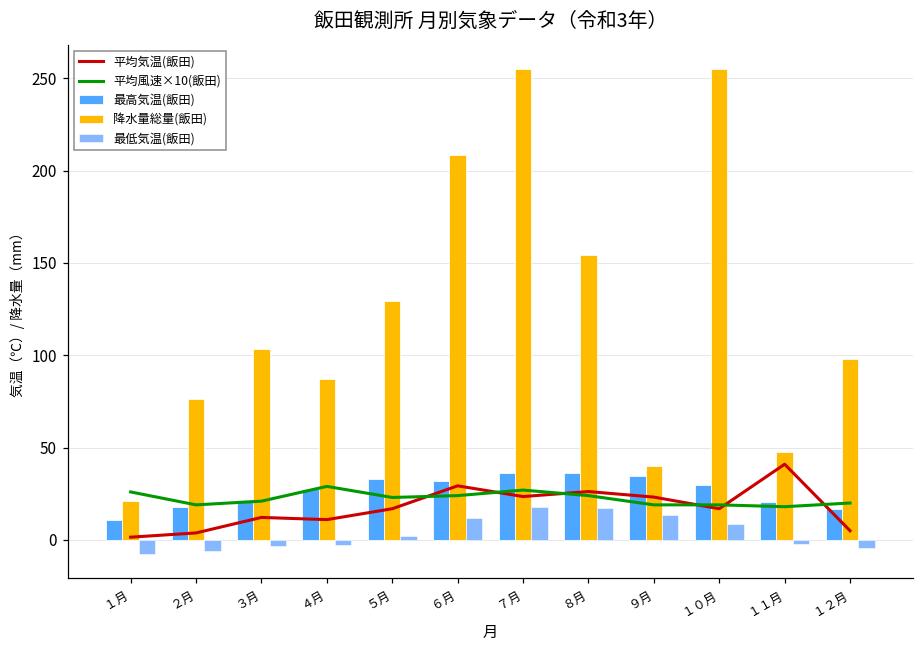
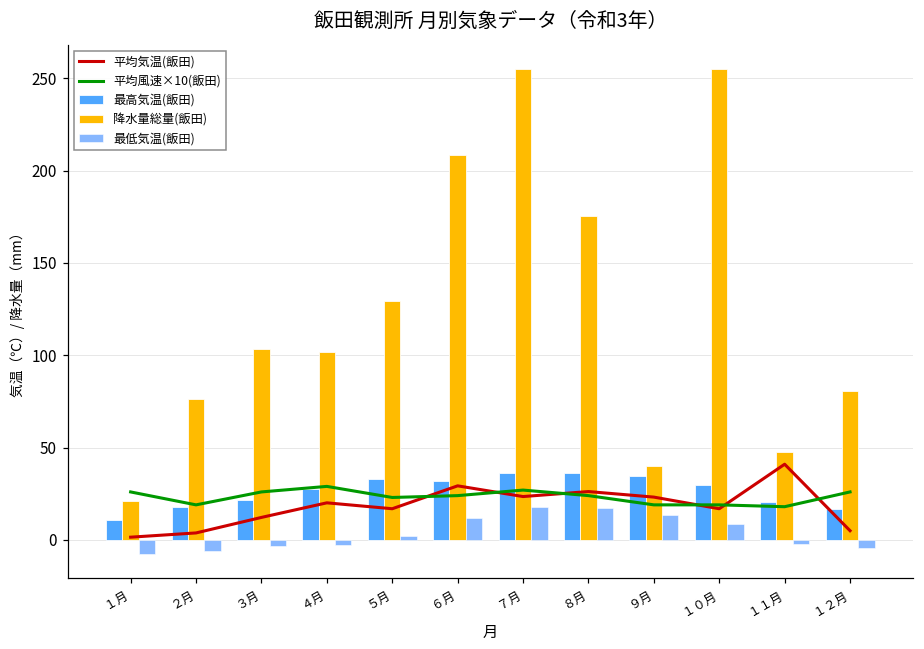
平均風速×10(飯田), ３月: 21 -> 26
平均気温(飯田), ４月: 11 -> 20
降水量総量(飯田), ４月: 87 -> 102
降水量総量(飯田), ８月: 155 -> 176
平均風速×10(飯田), １２月: 20 -> 26
降水量総量(飯田), １２月: 98 -> 81
